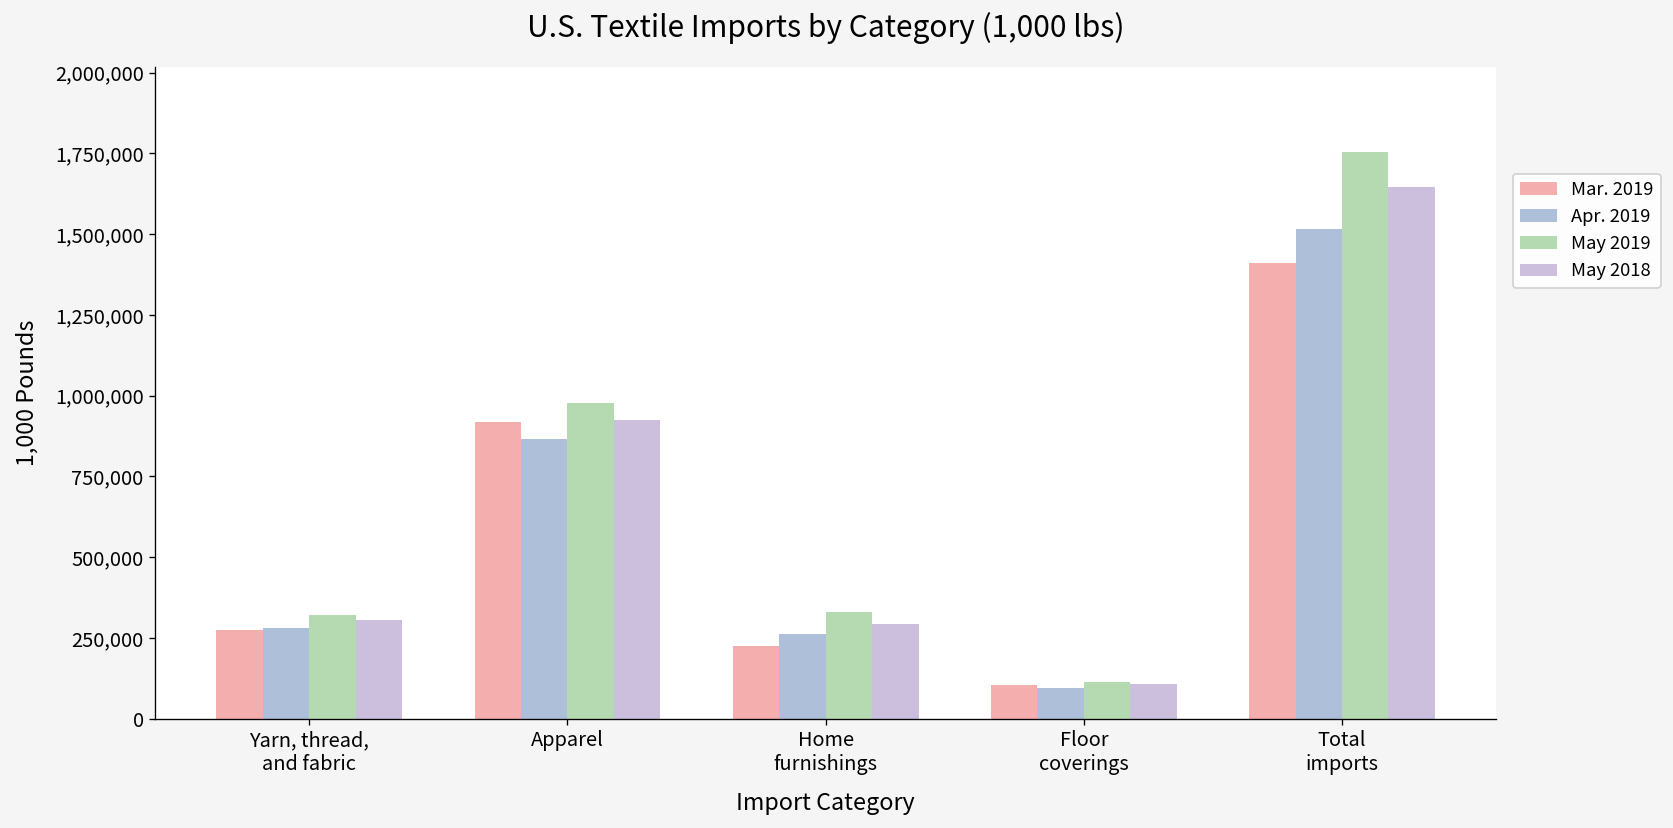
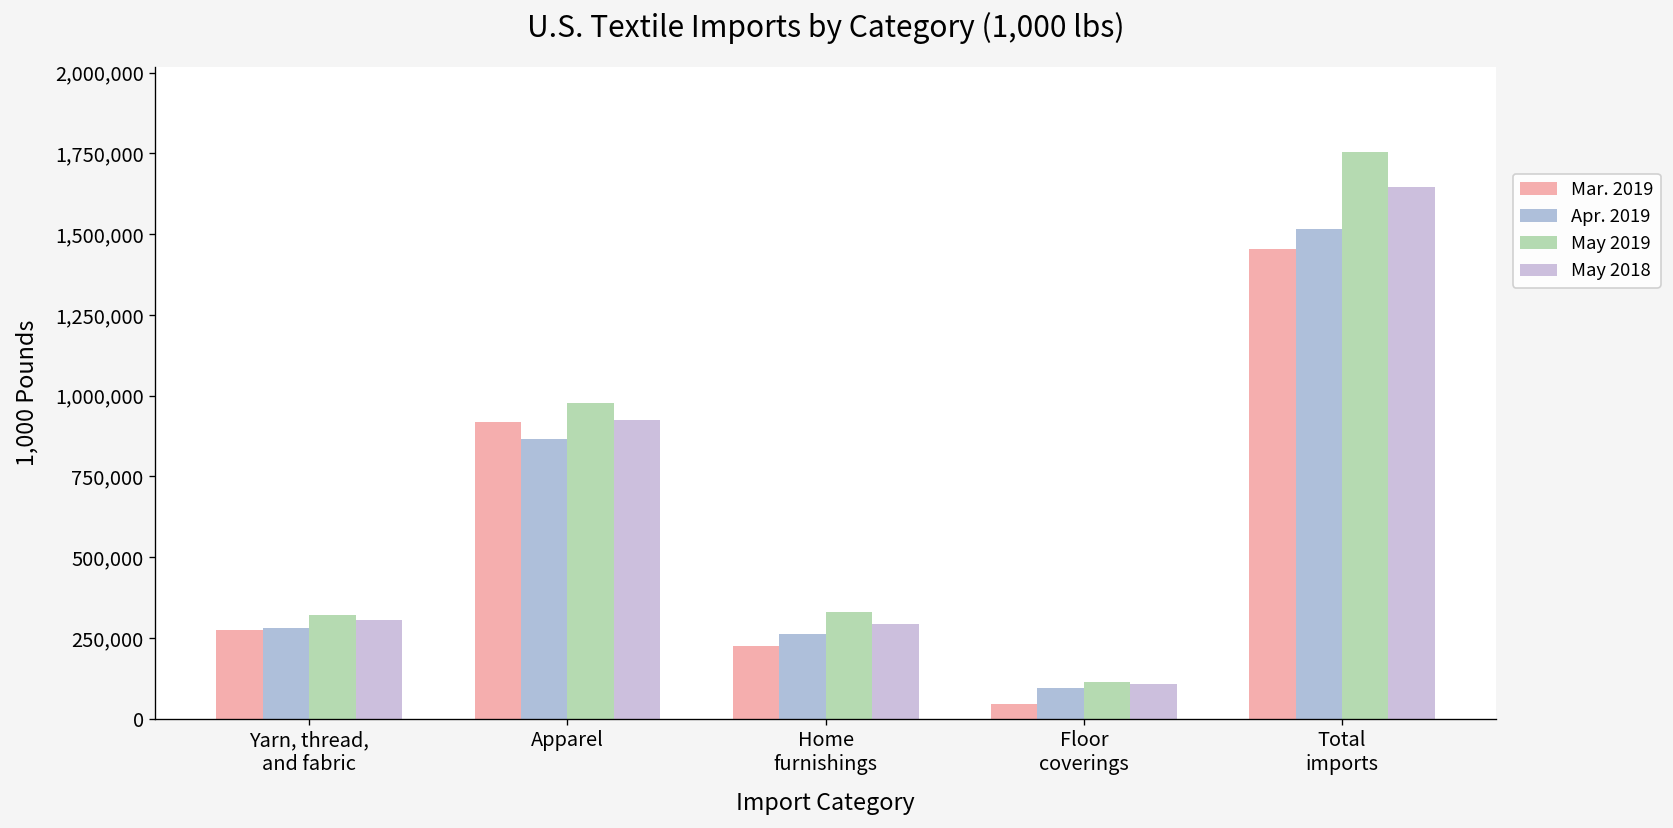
Mar. 2019, Floor coverings: 100,000 -> 50,000
Mar. 2019, Total imports: 1,410,000 -> 1,450,000
